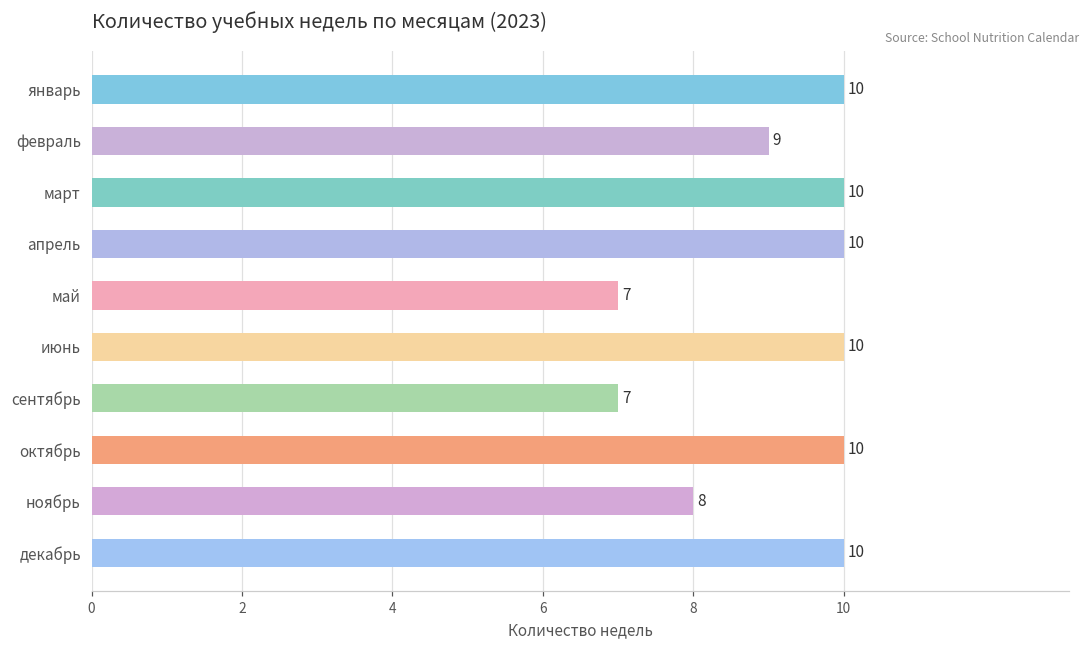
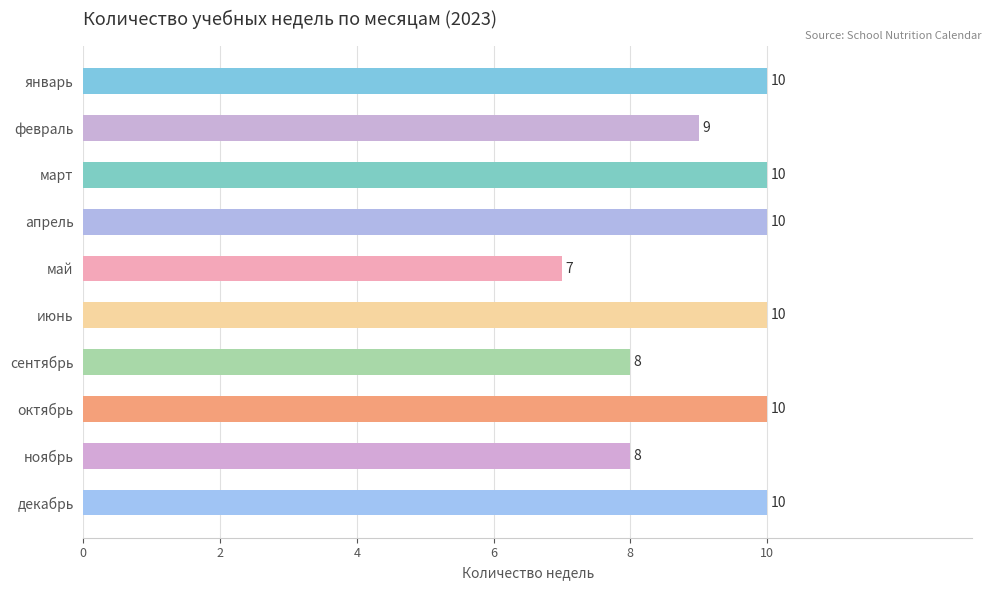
сентябрь: 7 -> 8
